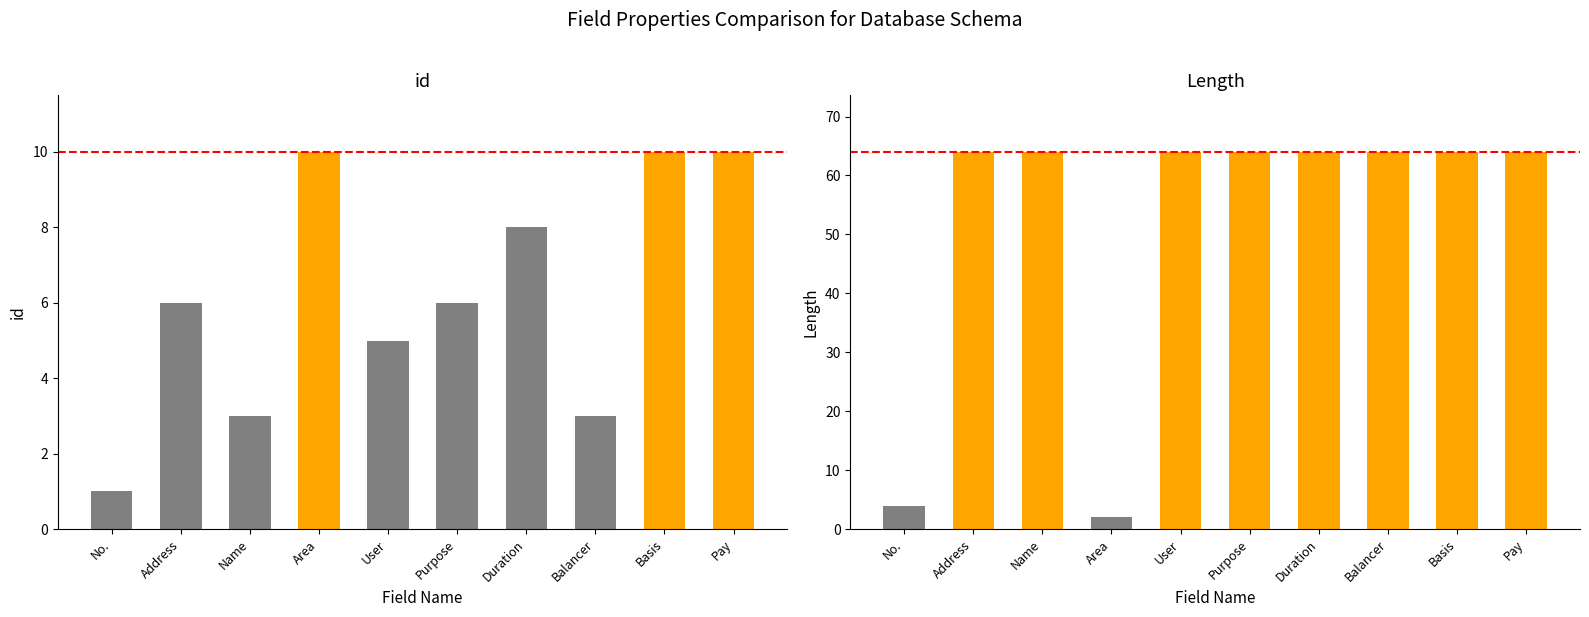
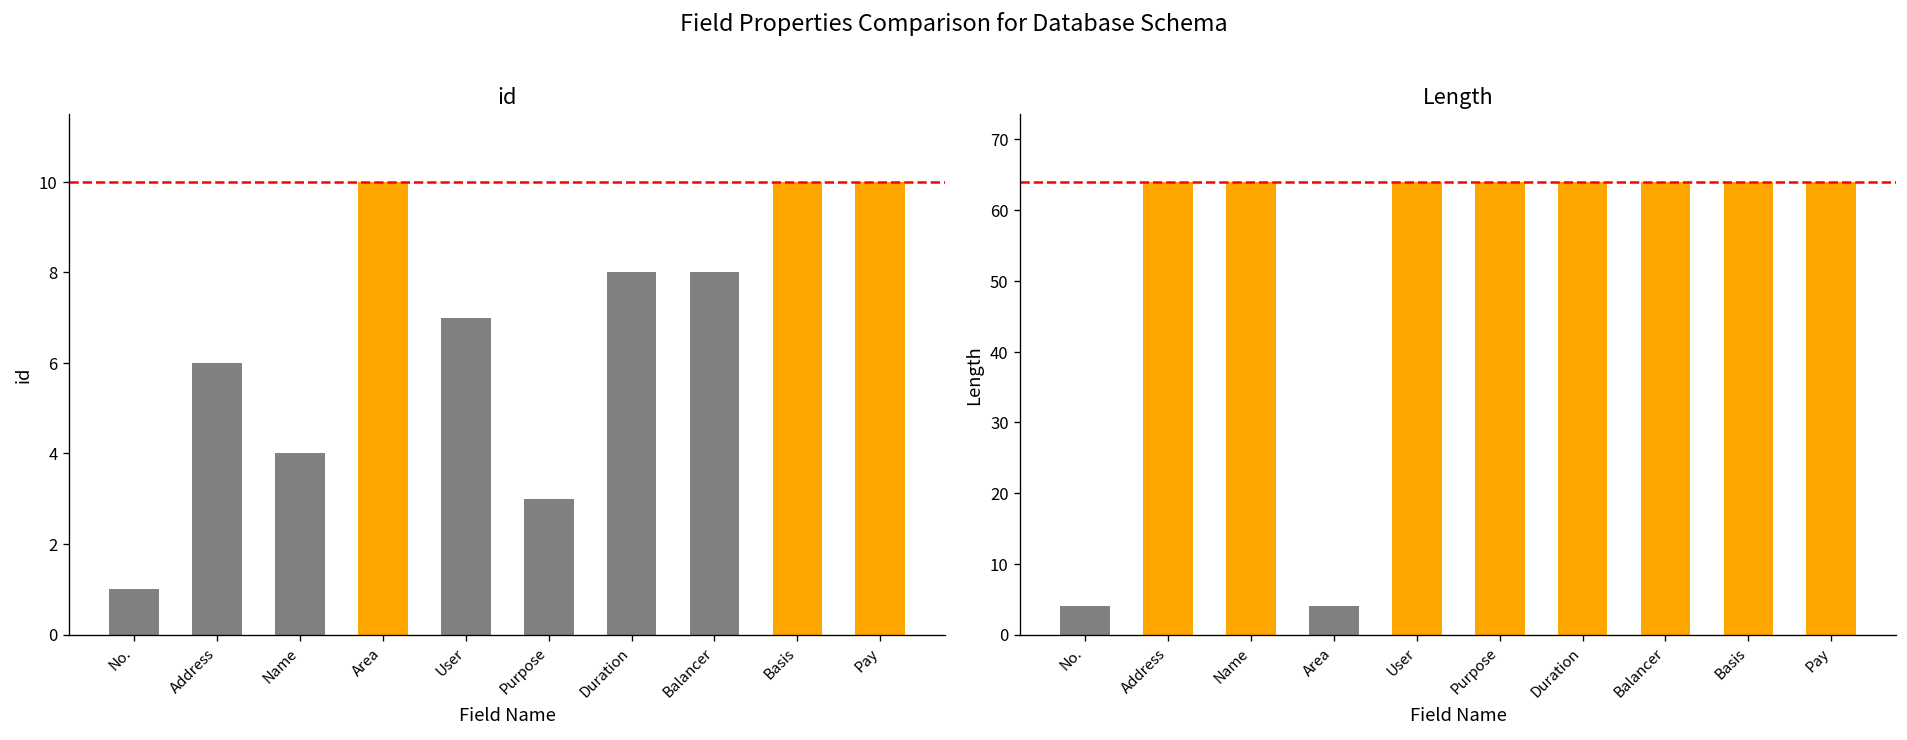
id, Name: 3 -> 4
id, User: 5 -> 7
id, Purpose: 6 -> 3
id, Balancer: 3 -> 8
Length, Area: 2 -> 4
